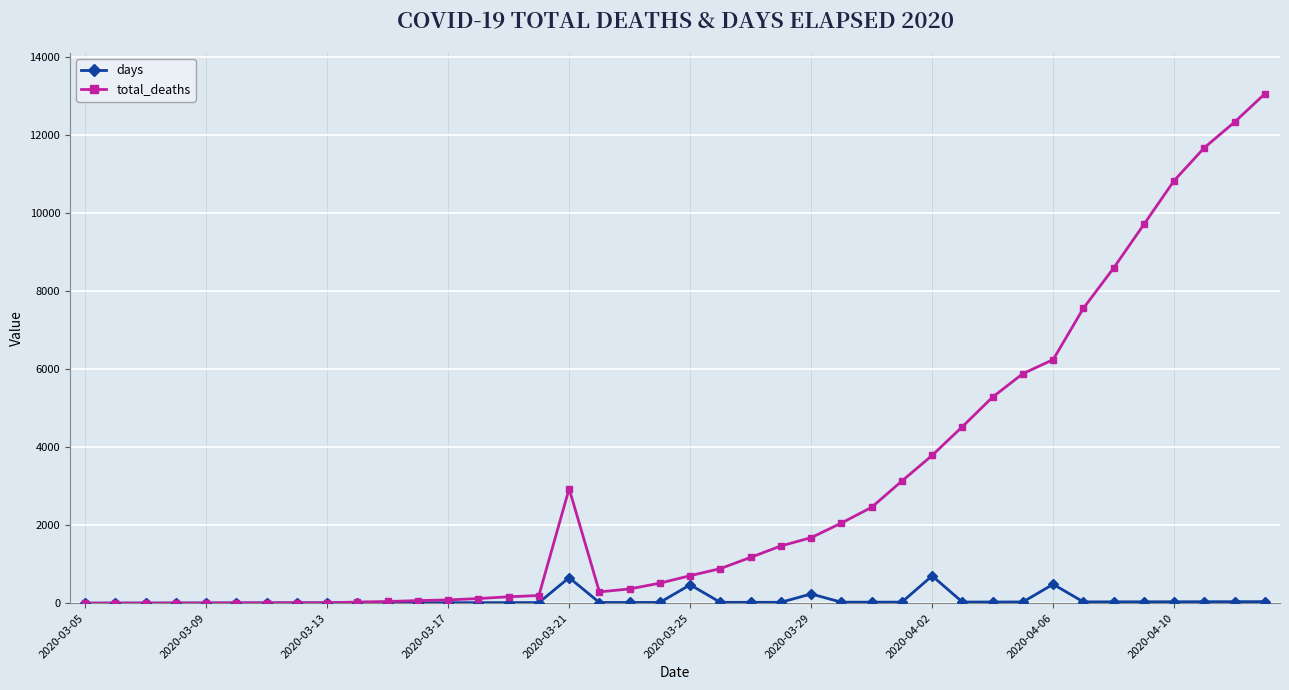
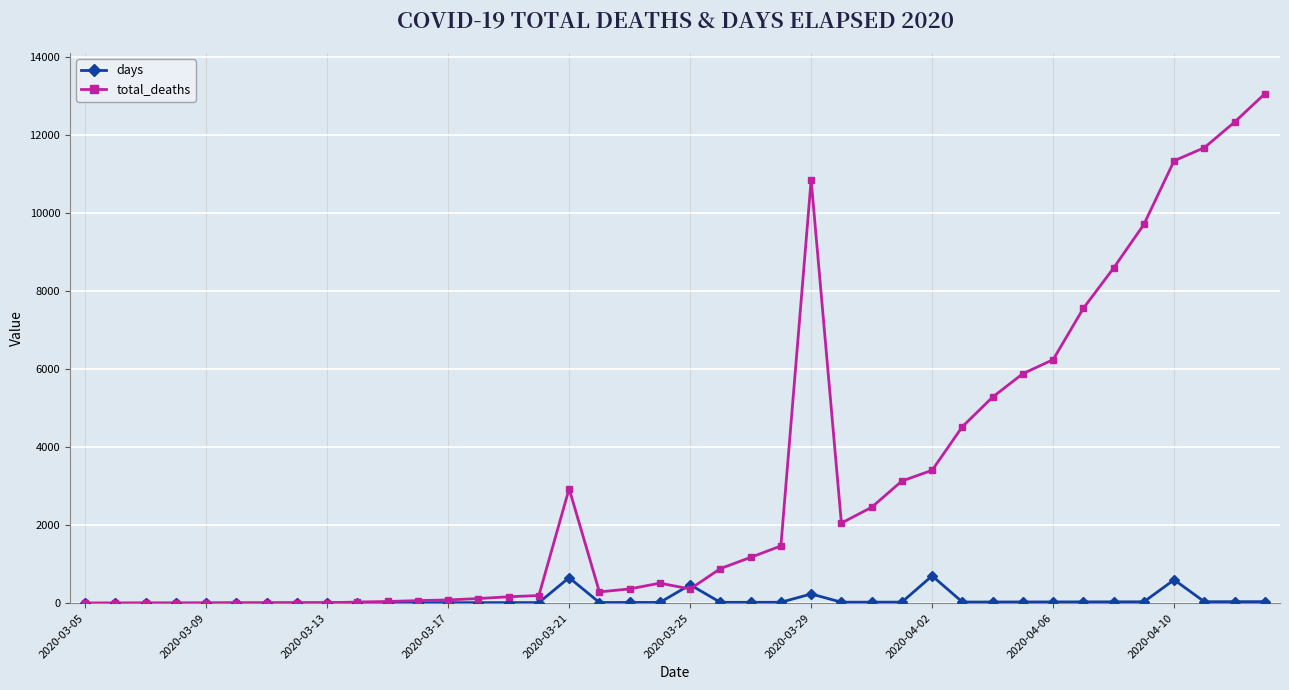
total_deaths, 2020-03-25: 700 -> 400
total_deaths, 2020-03-29: 1700 -> 10800
total_deaths, 2020-04-02: 3800 -> 3400
days, 2020-04-06: 500 -> 0
days, 2020-04-10: 0 -> 600
total_deaths, 2020-04-10: 10800 -> 11300
